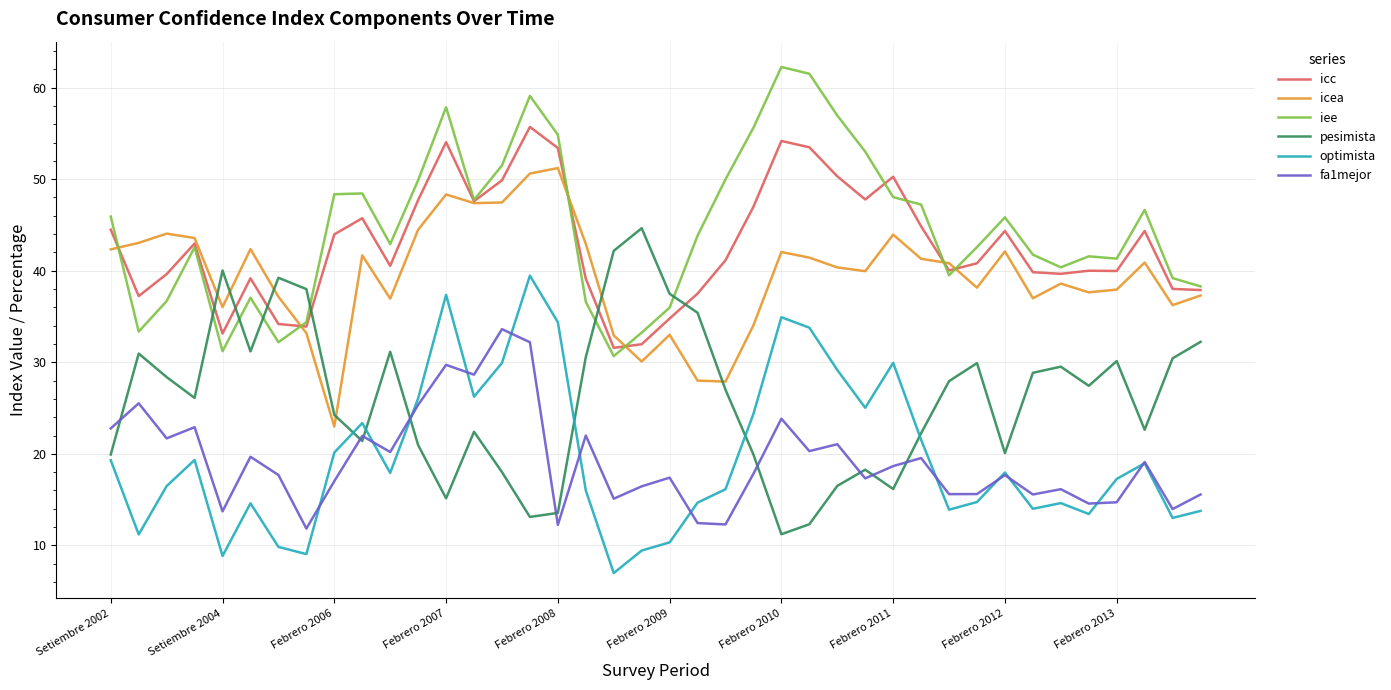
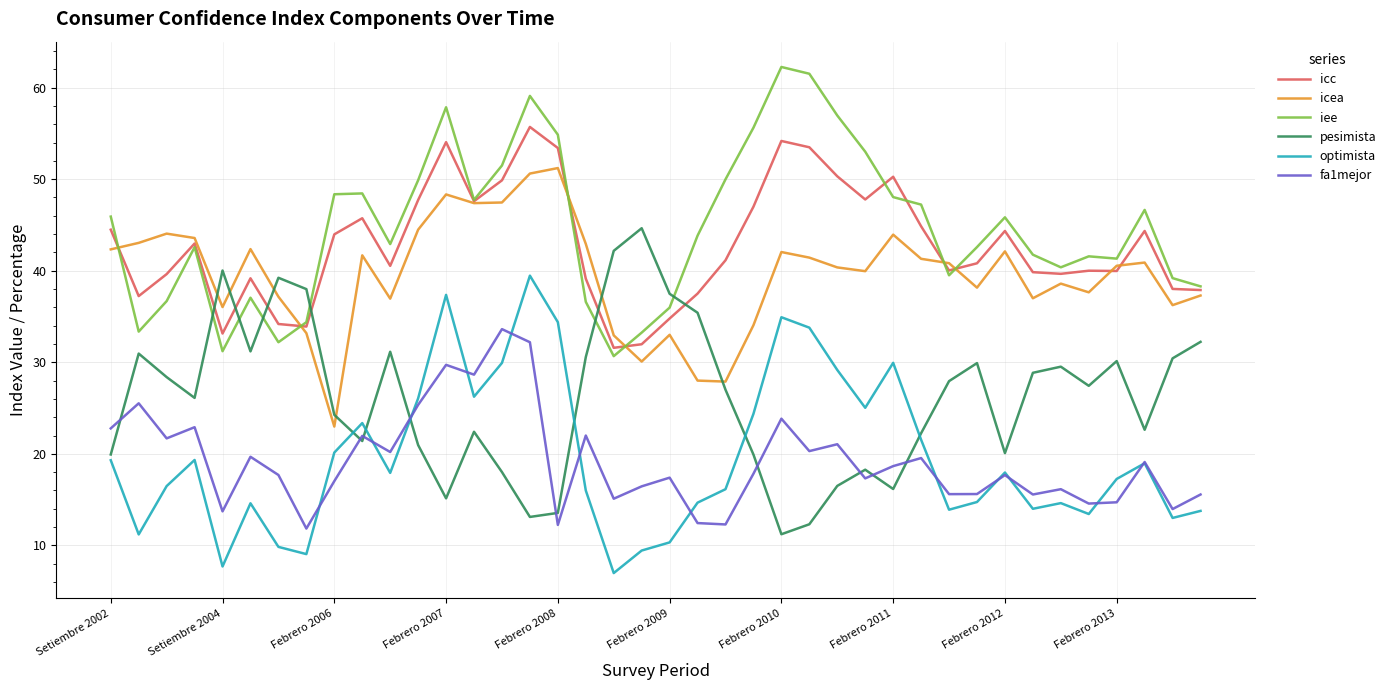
optimista, Setiembre 2004: 9 -> 8
icea, Febrero 2013: 38 -> 41
